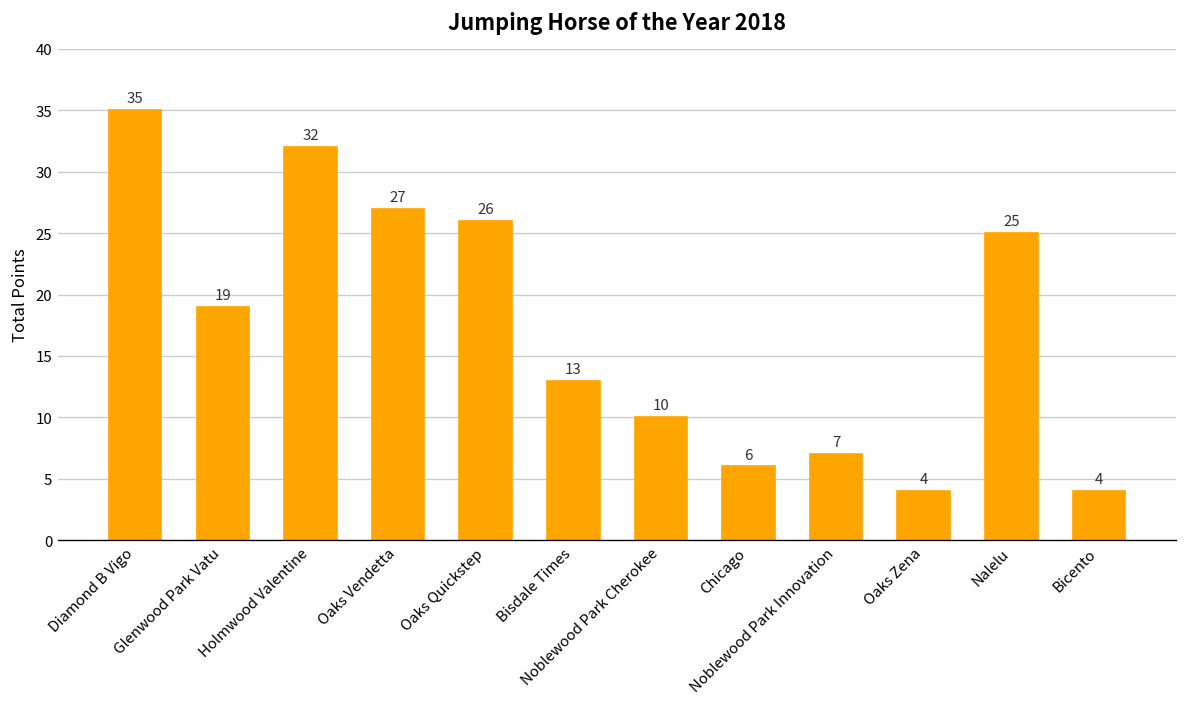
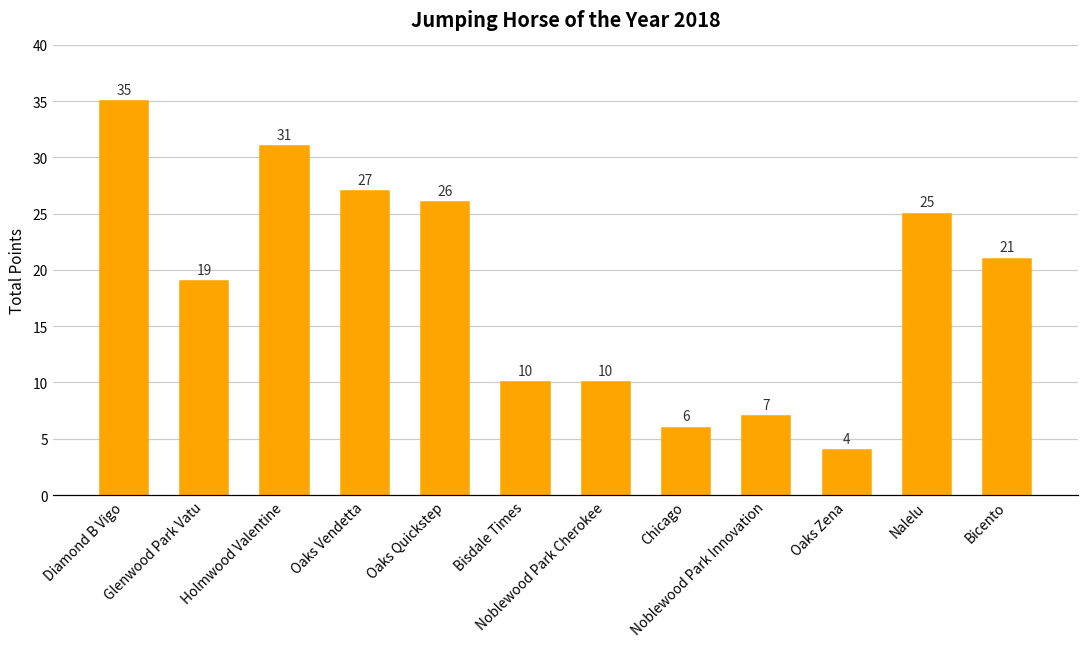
Holmwood Valentine: 32 -> 31
Bisdale Times: 13 -> 10
Bicento: 4 -> 21
